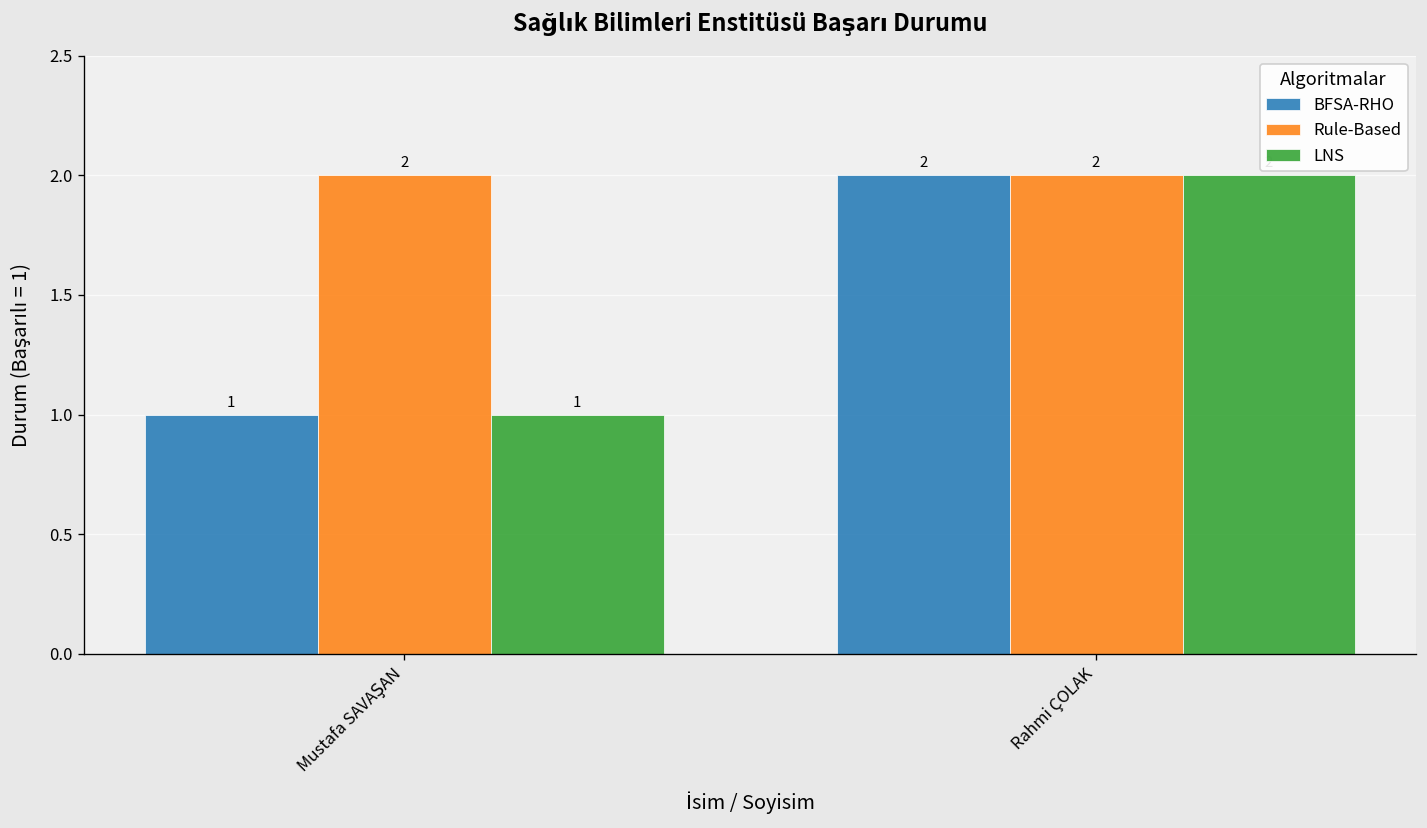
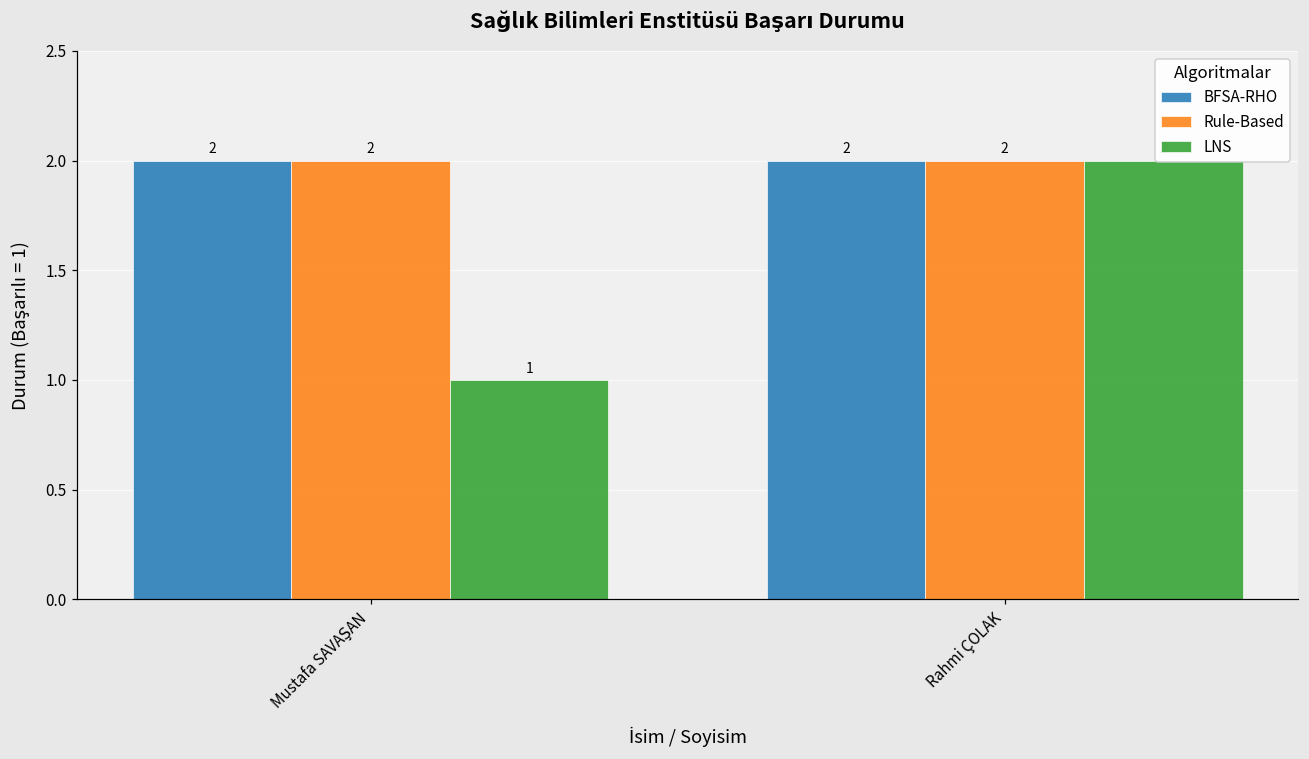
BFSA-RHO, Mustafa SAVAŞAN: 1 -> 2
